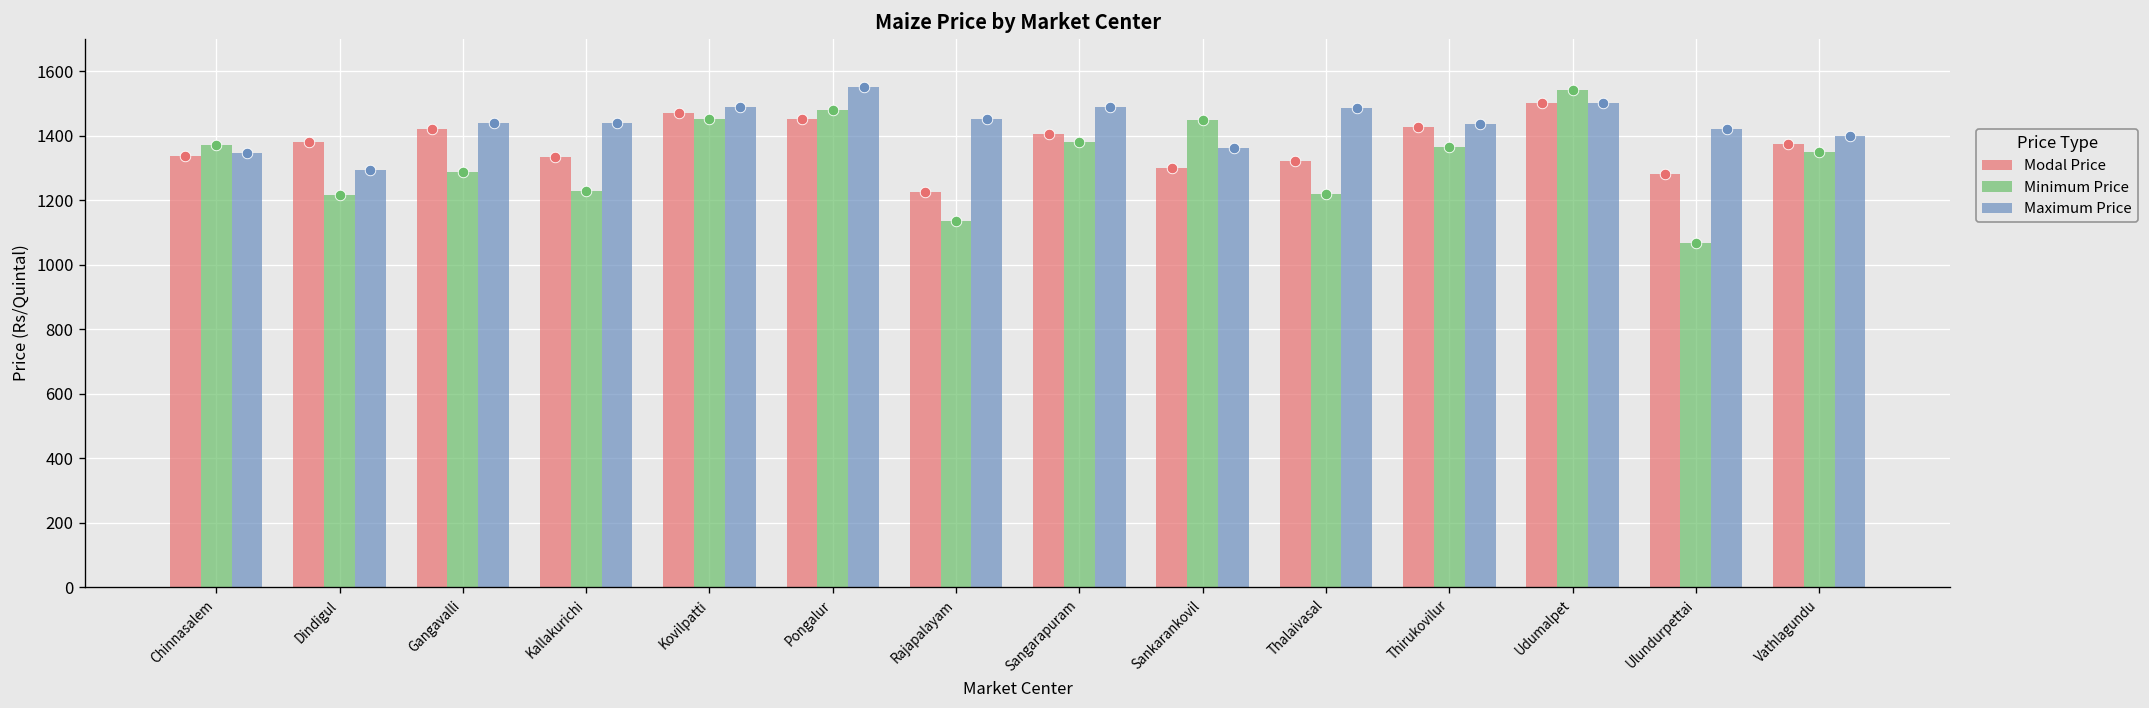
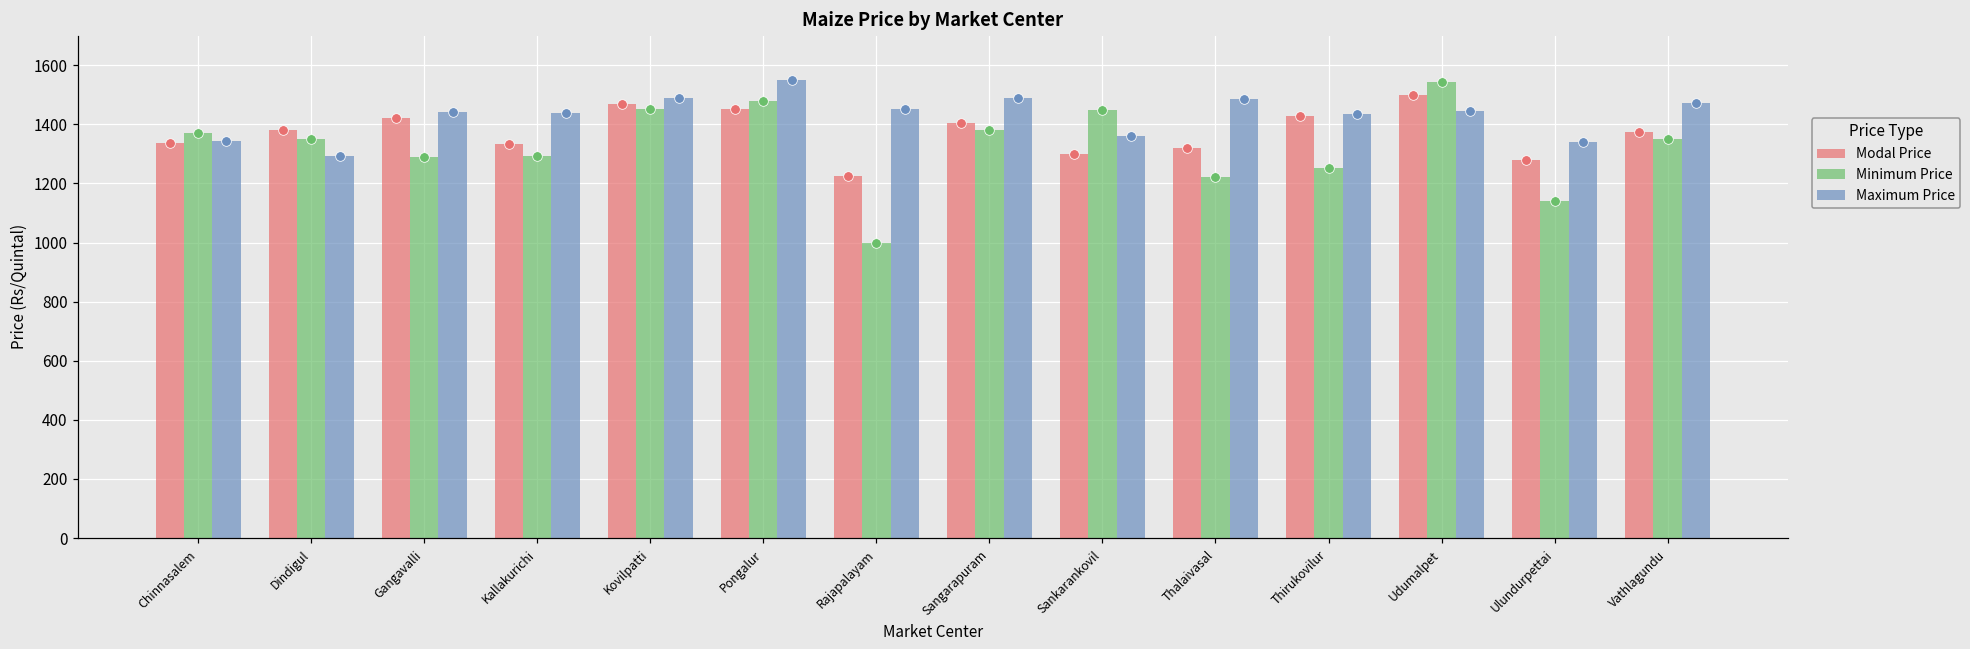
Minimum Price, Dindigul: 1220 -> 1350
Minimum Price, Kallakurichi: 1230 -> 1290
Minimum Price, Rajapalayam: 1140 -> 1000
Minimum Price, Thirukovilur: 1370 -> 1250
Maximum Price, Udumalpet: 1500 -> 1450
Minimum Price, Ulundurpettai: 1070 -> 1140
Maximum Price, Ulundurpettai: 1420 -> 1340
Maximum Price, Vathlagundu: 1400 -> 1470
